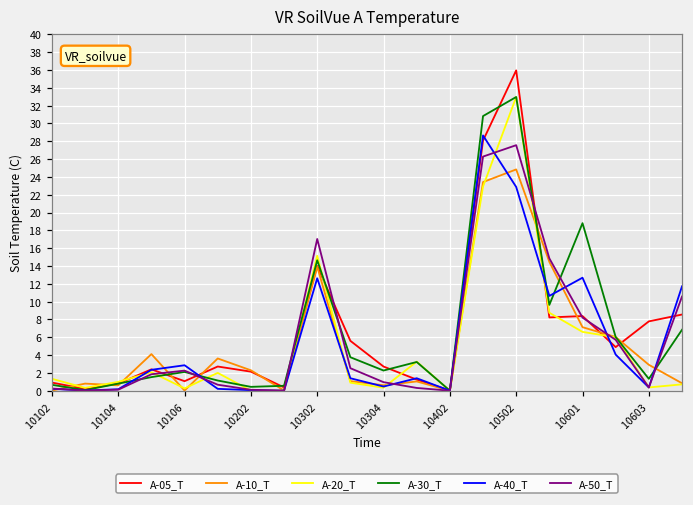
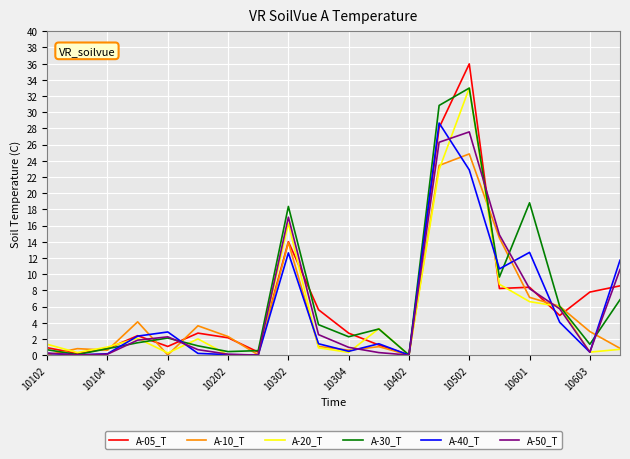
A-20_T, 10302: 15 -> 16
A-30_T, 10302: 15 -> 18
